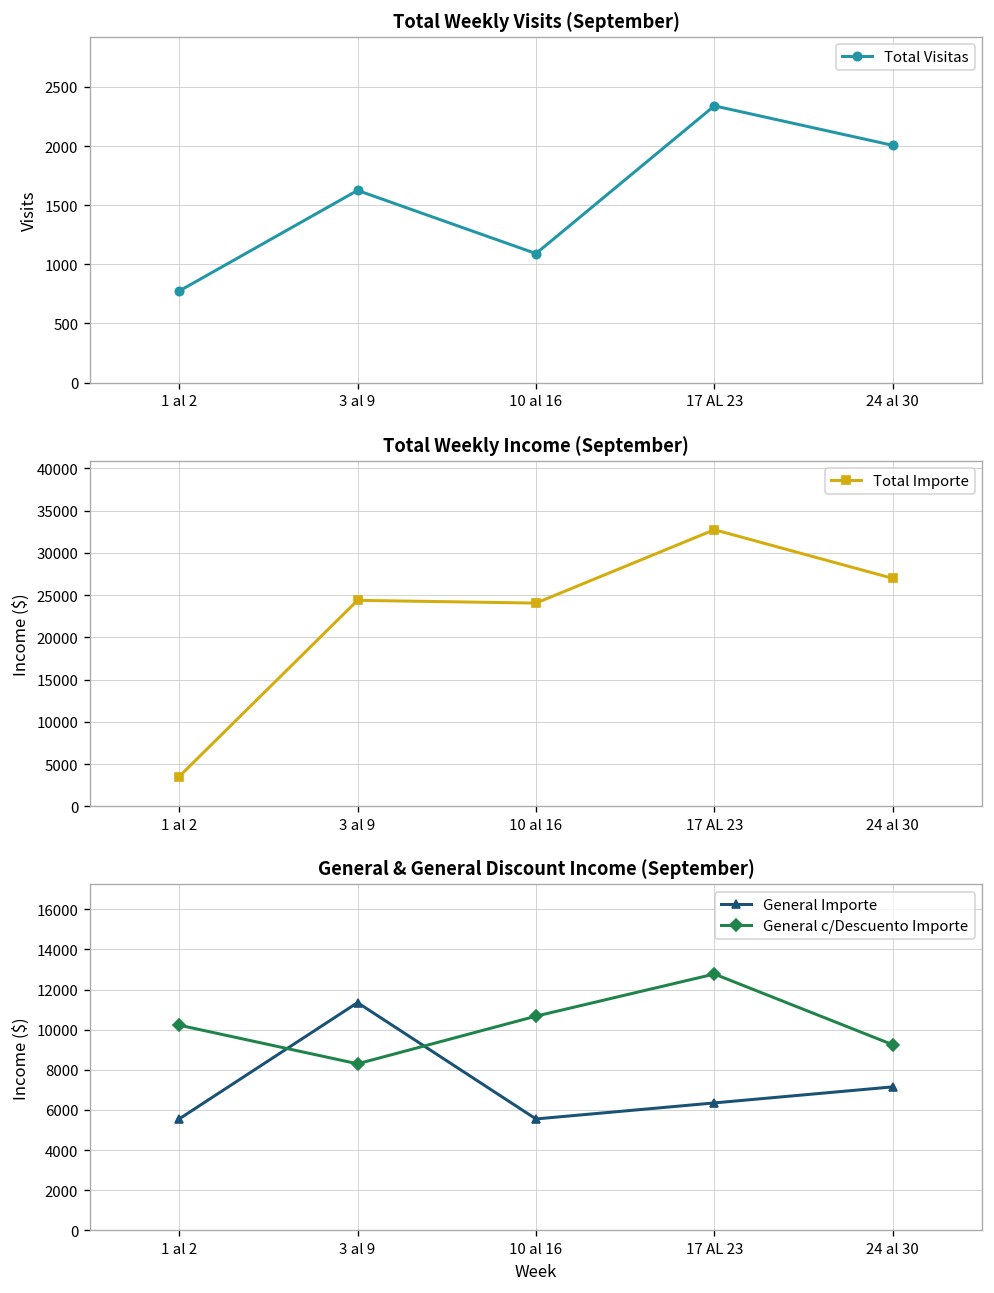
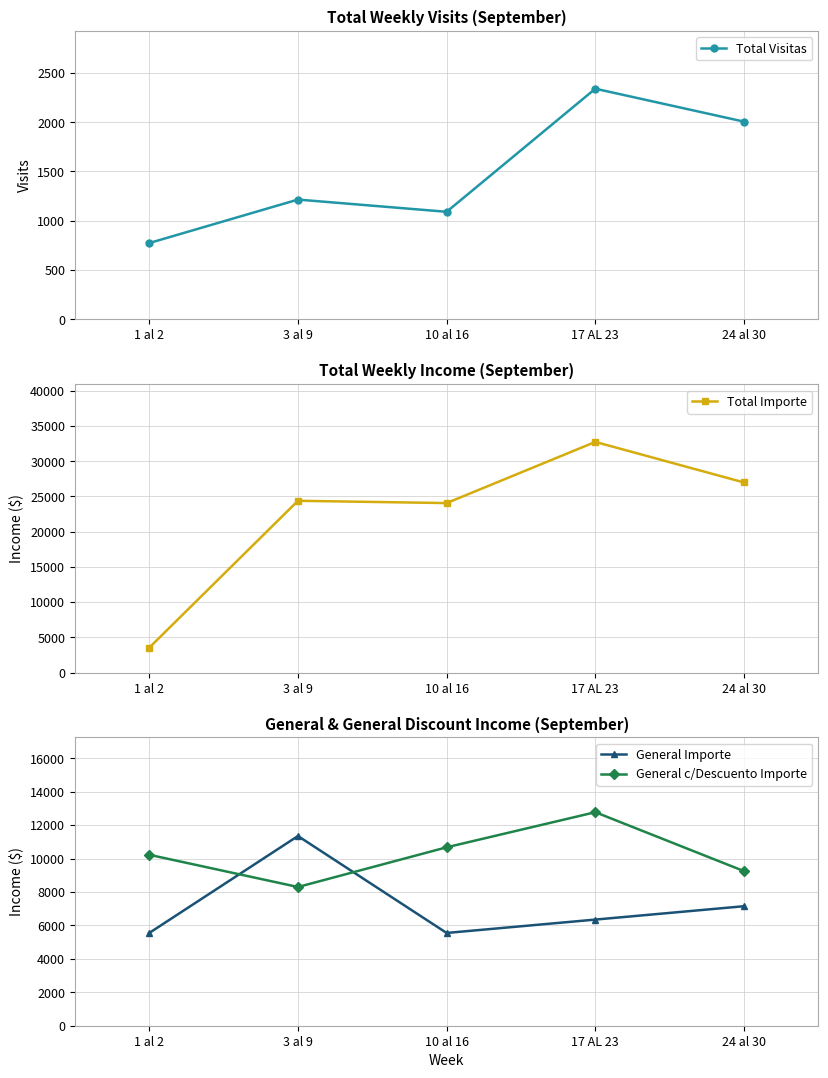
Total Weekly Visits (September), 3 al 9: 1600 -> 1200
